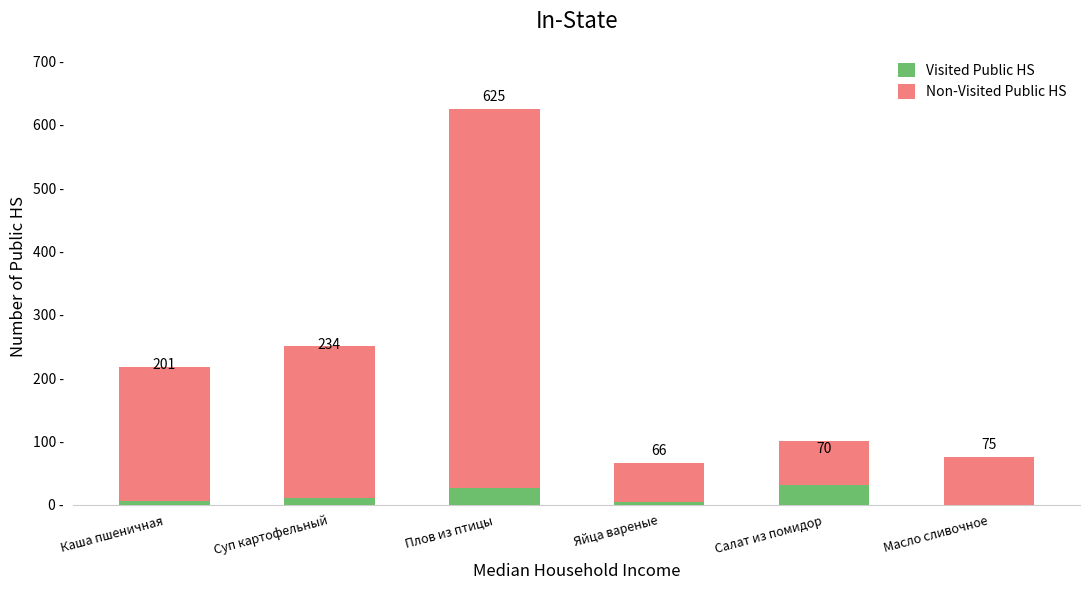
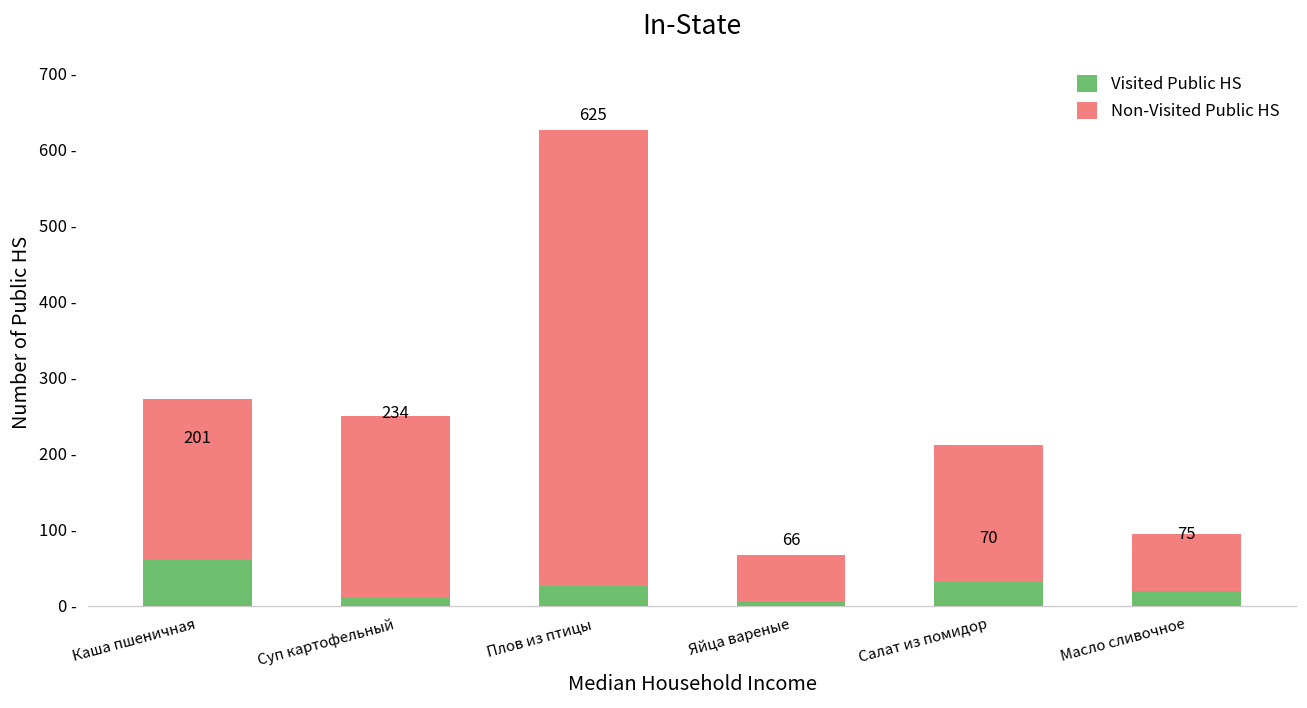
Visited Public HS, Каша пшеничная: 10 - -> 60 -
Non-Visited Public HS, Салат из помидор: 70 - -> 180 -
Visited Public HS, Масло сливочное: 0 - -> 20 -
